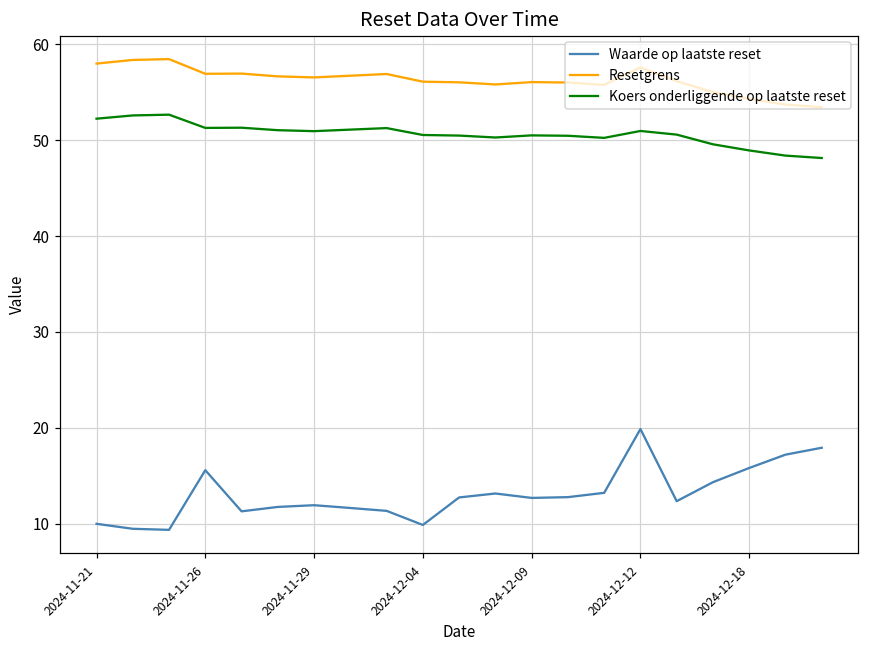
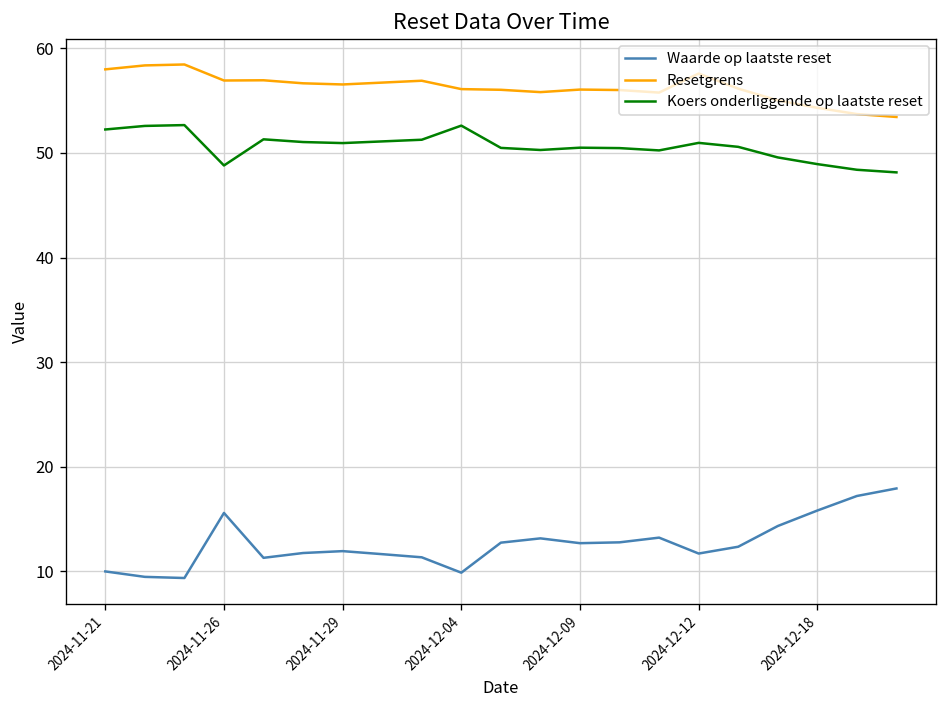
Koers onderliggende op laatste reset, 2024-11-26: 51 -> 49
Koers onderliggende op laatste reset, 2024-12-04: 51 -> 53
Waarde op laatste reset, 2024-12-12: 20 -> 12
